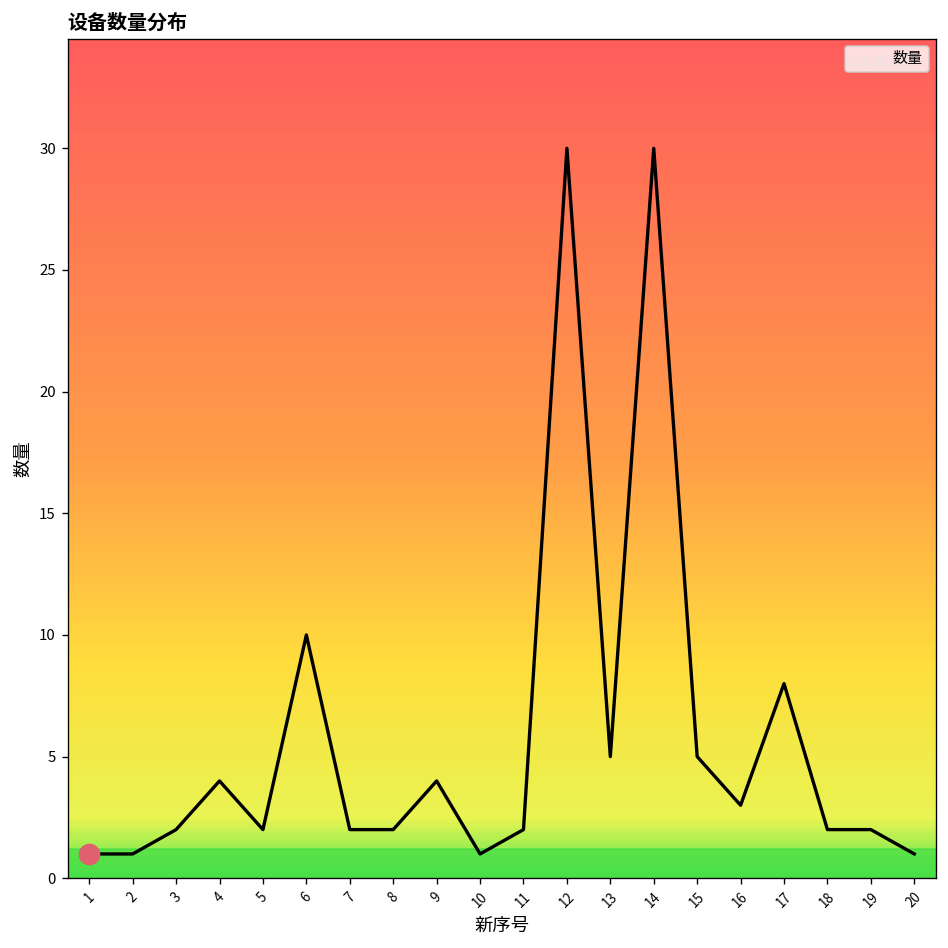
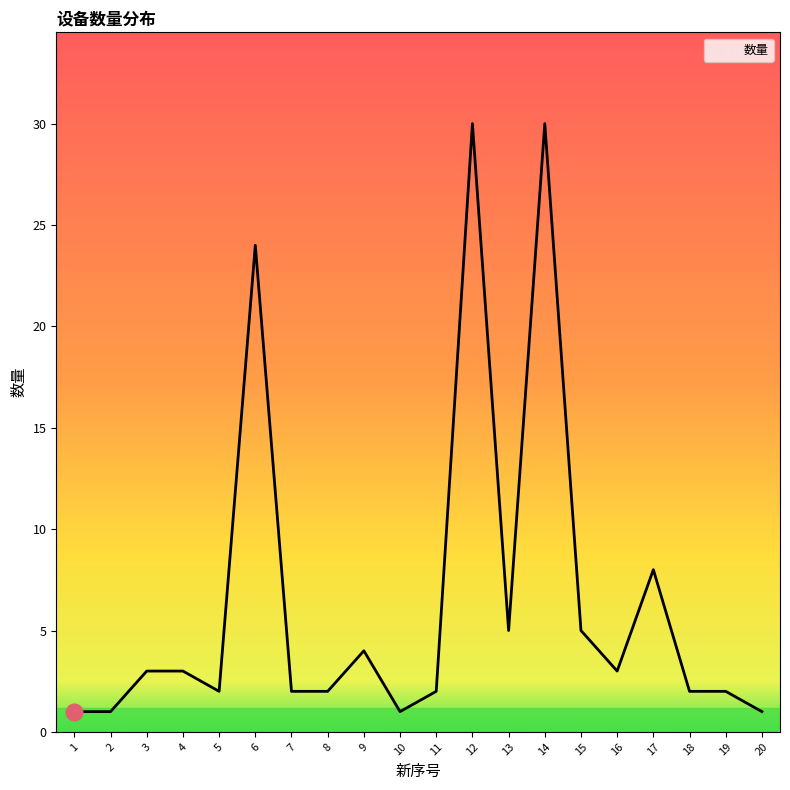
数量, 3: 2 -> 3
数量, 4: 4 -> 3
数量, 6: 10 -> 24
